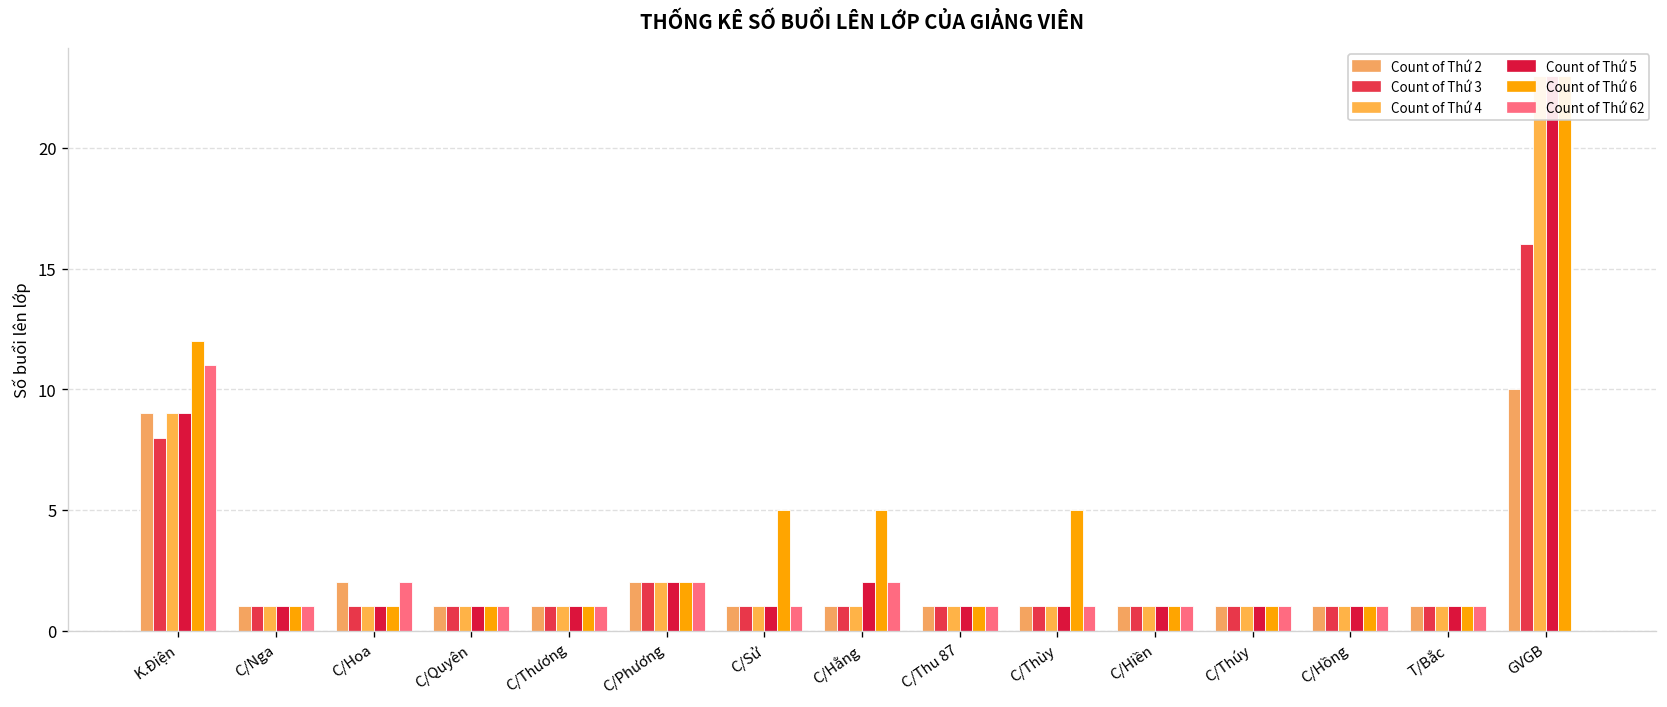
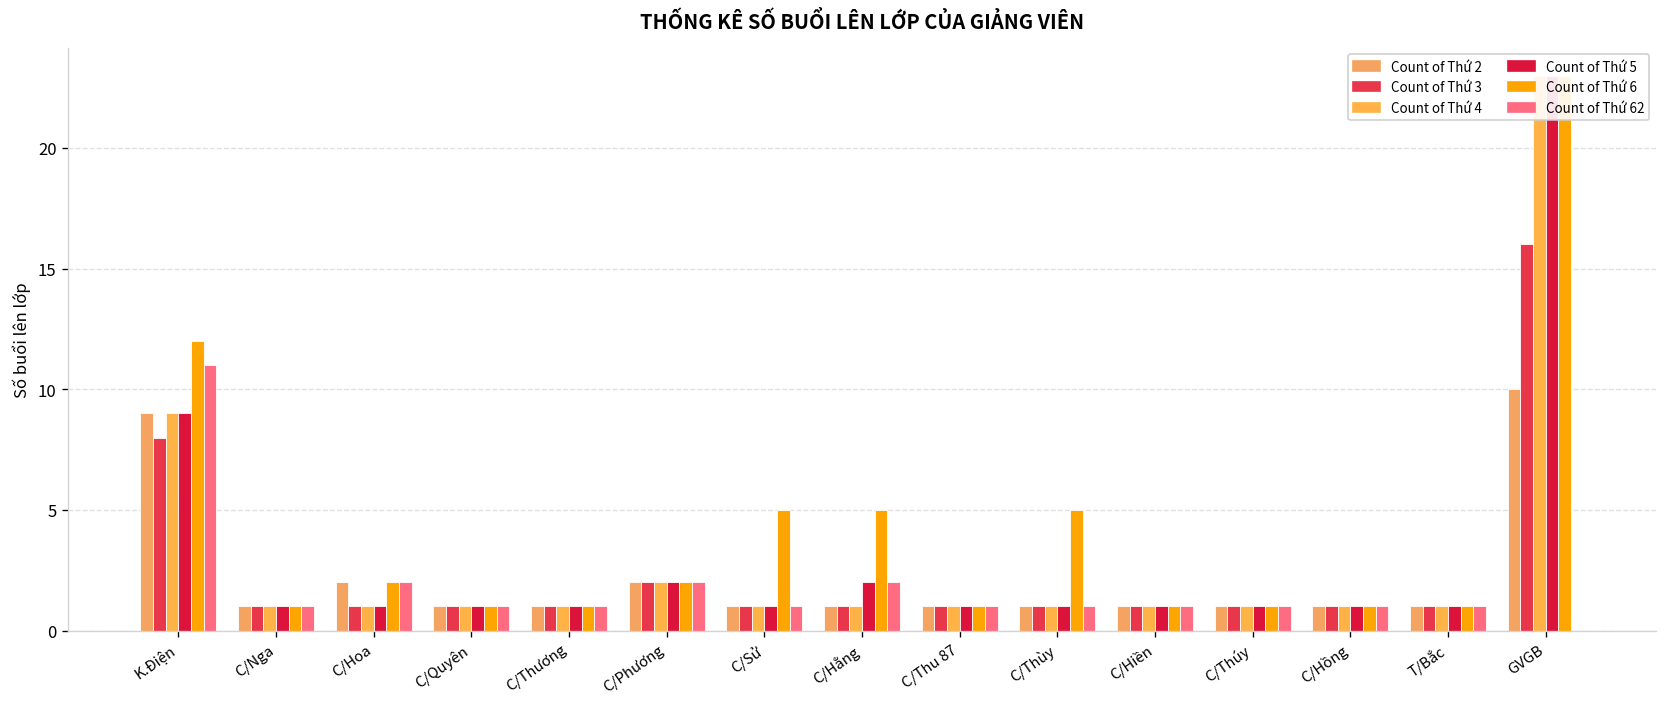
Count of Thứ 6, C/Hoa: 1 -> 2
